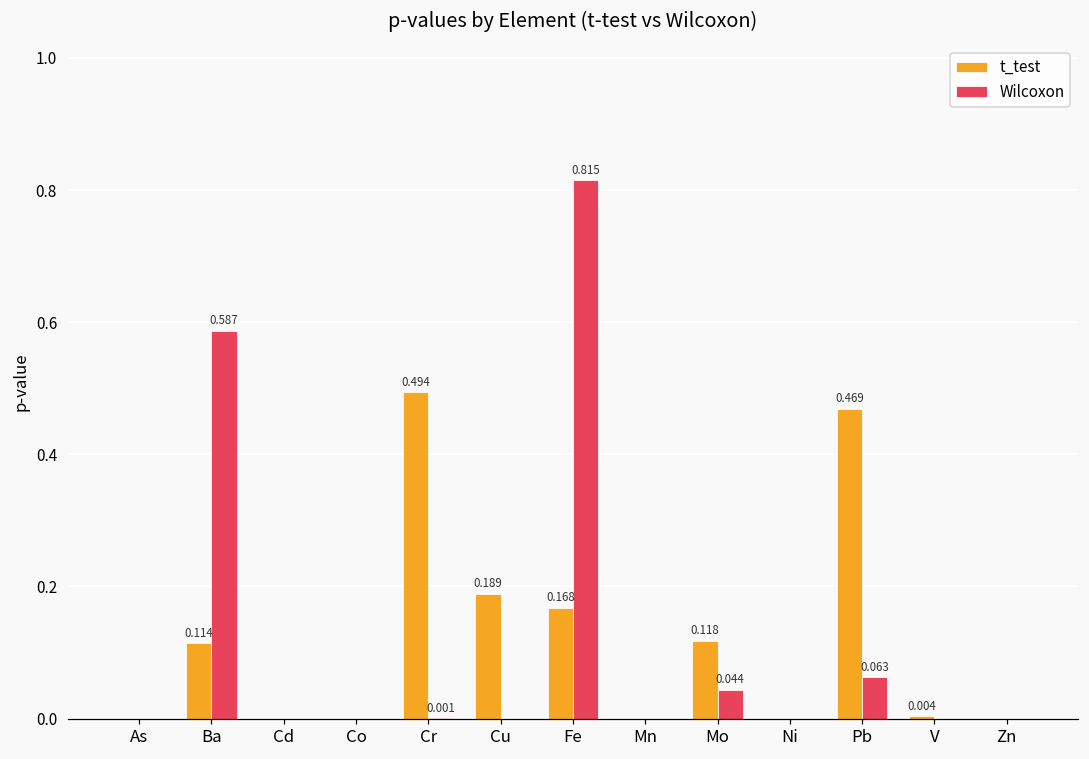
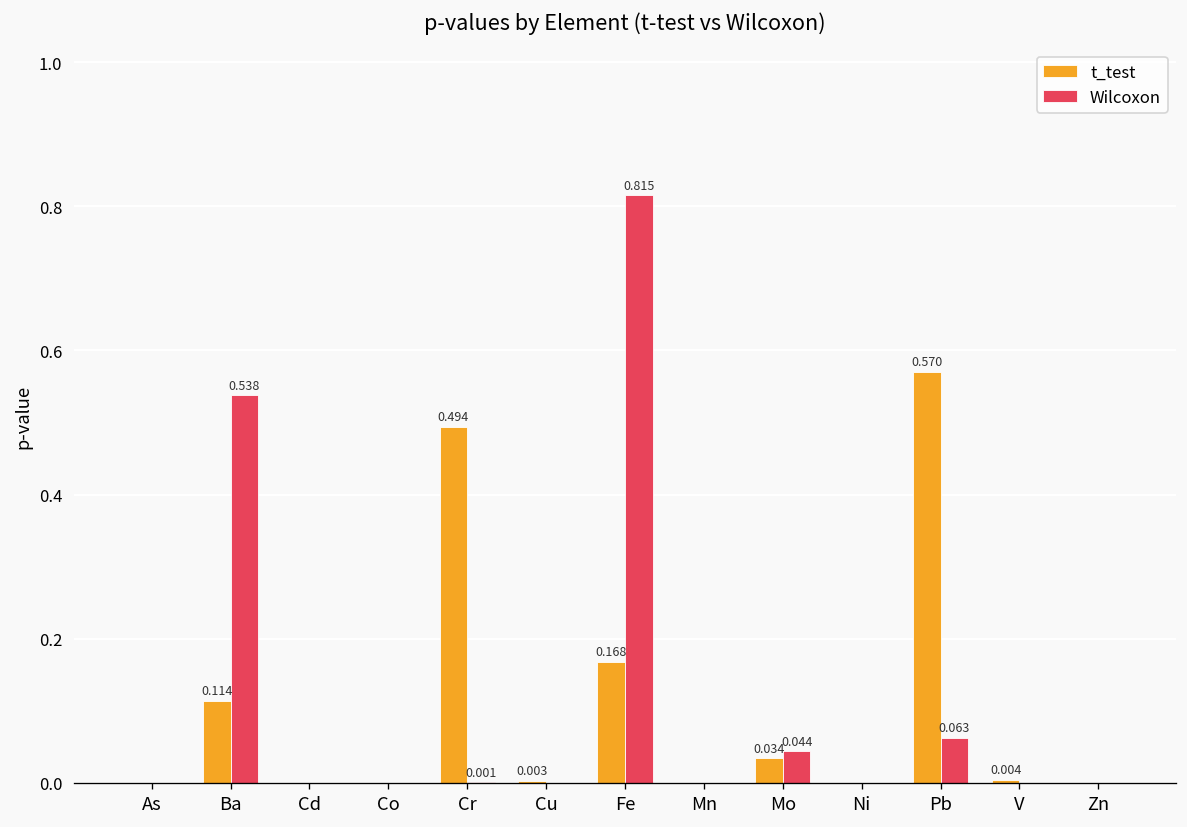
Wilcoxon, Ba: 0.587 -> 0.538
t_test, Cu: 0.189 -> 0.003
t_test, Mo: 0.118 -> 0.034
t_test, Pb: 0.469 -> 0.570
